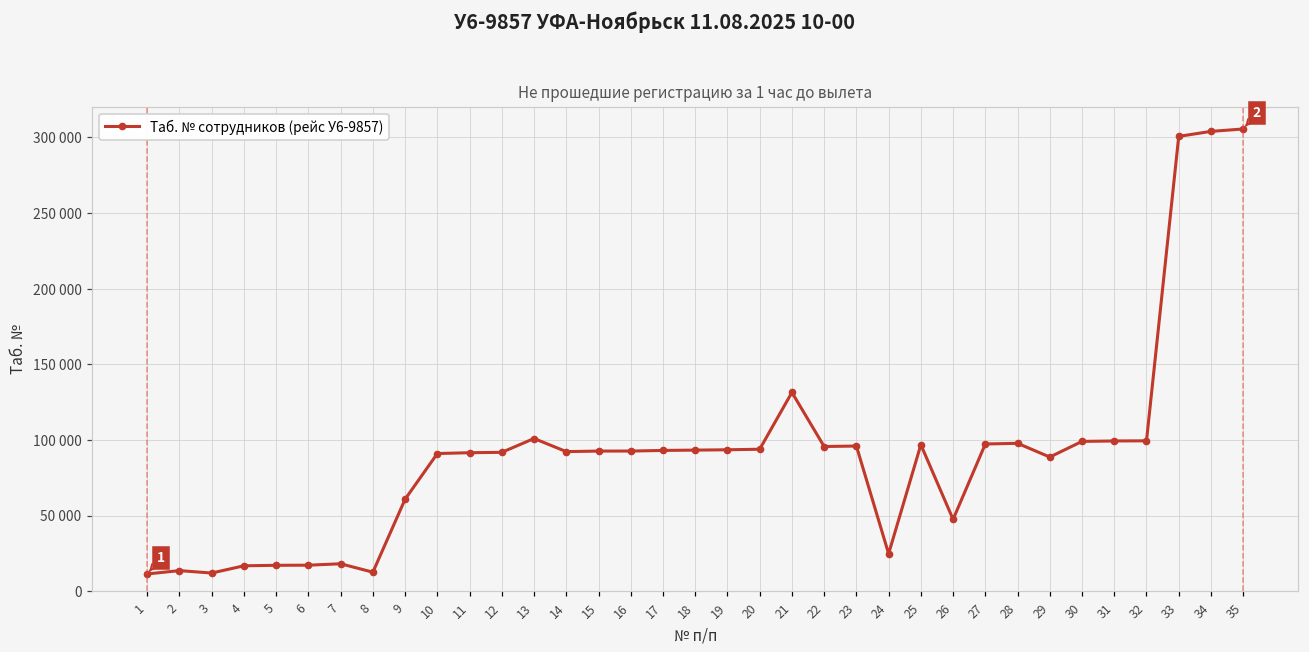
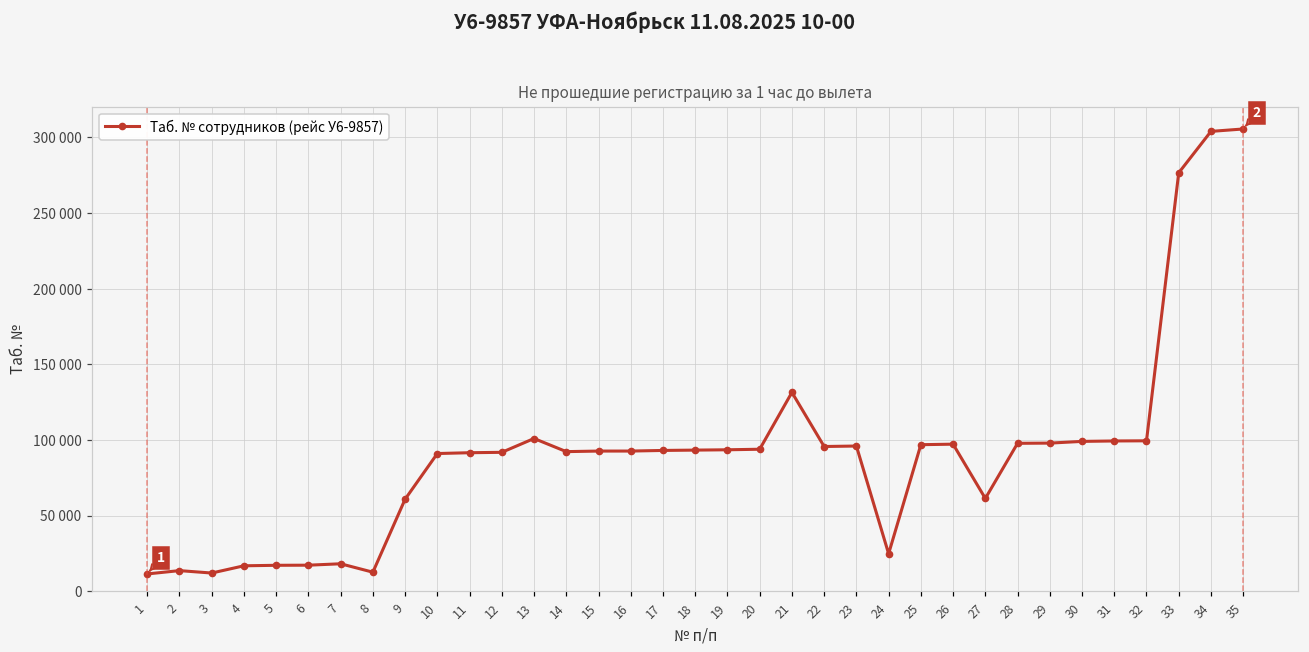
26: 48000 -> 97000
27: 97000 -> 61000
29: 89000 -> 98000
33: 301000 -> 277000
